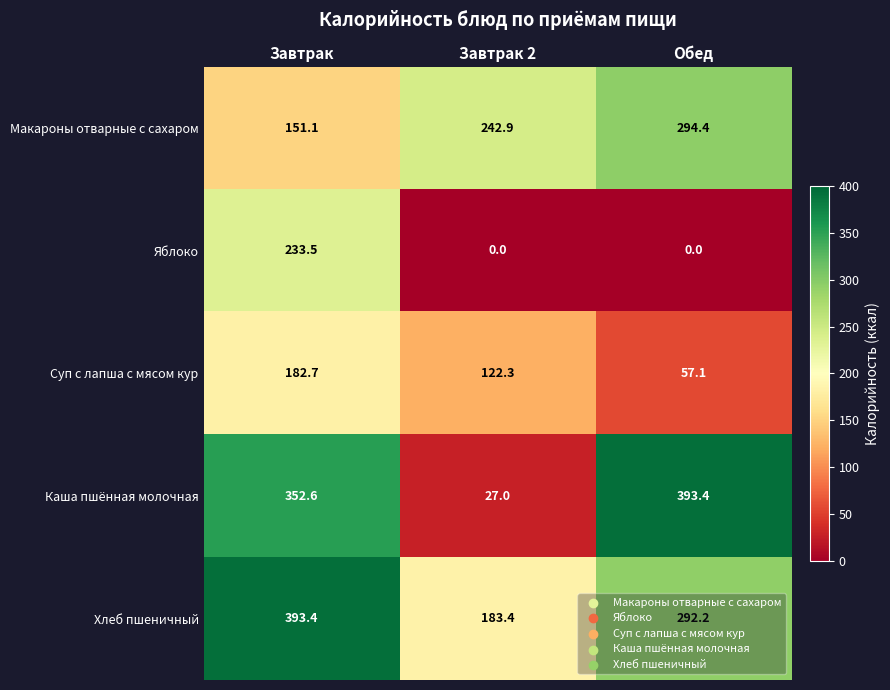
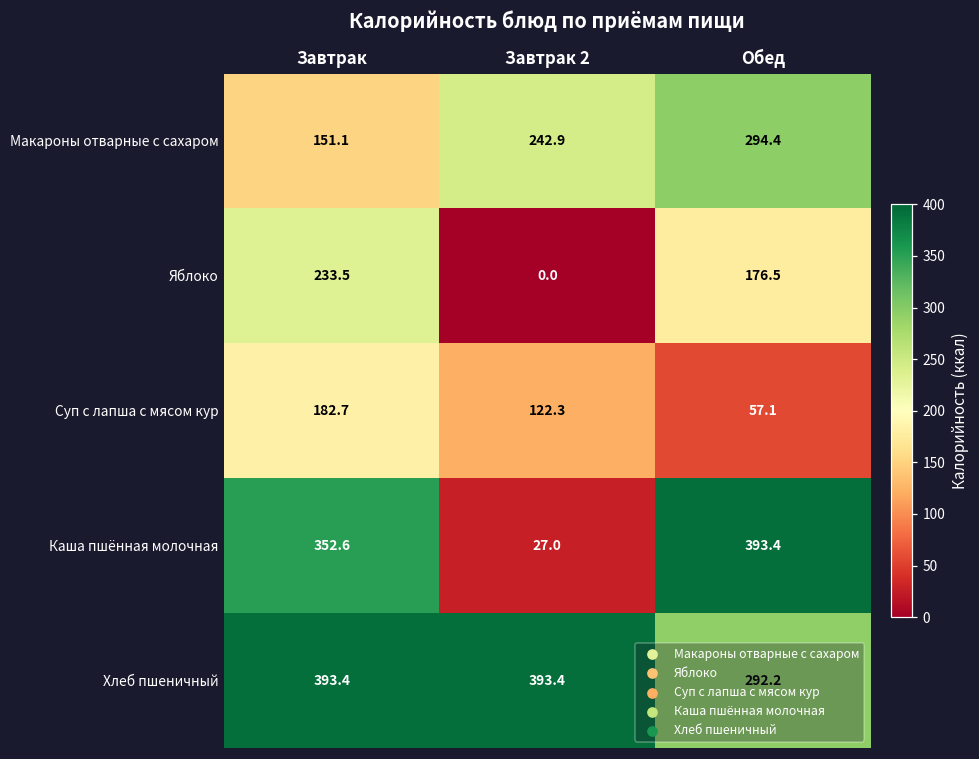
Яблоко, Обед: 0.0 -> 176.5
Хлеб пшеничный, Завтрак 2: 183.4 -> 393.4
